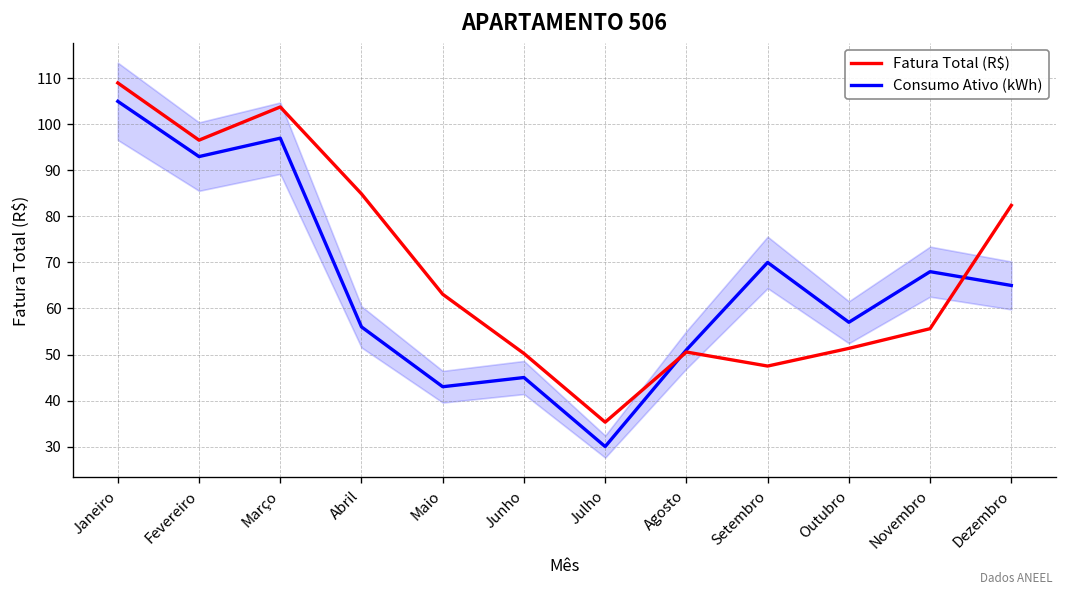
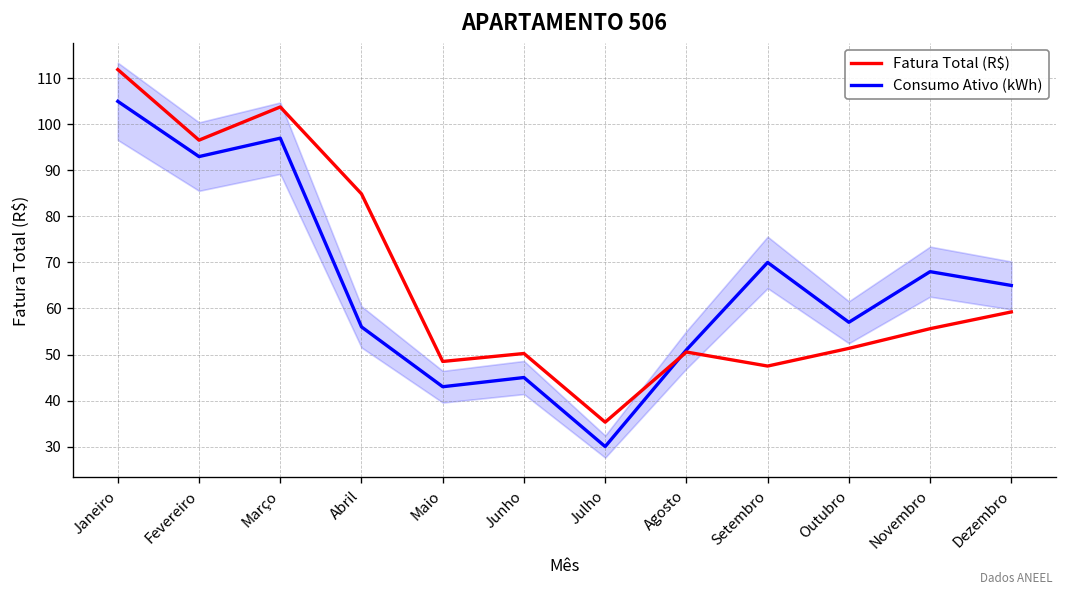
Fatura Total (R$), Janeiro: 109 -> 112
Fatura Total (R$), Maio: 63 -> 48
Fatura Total (R$), Dezembro: 82 -> 59
